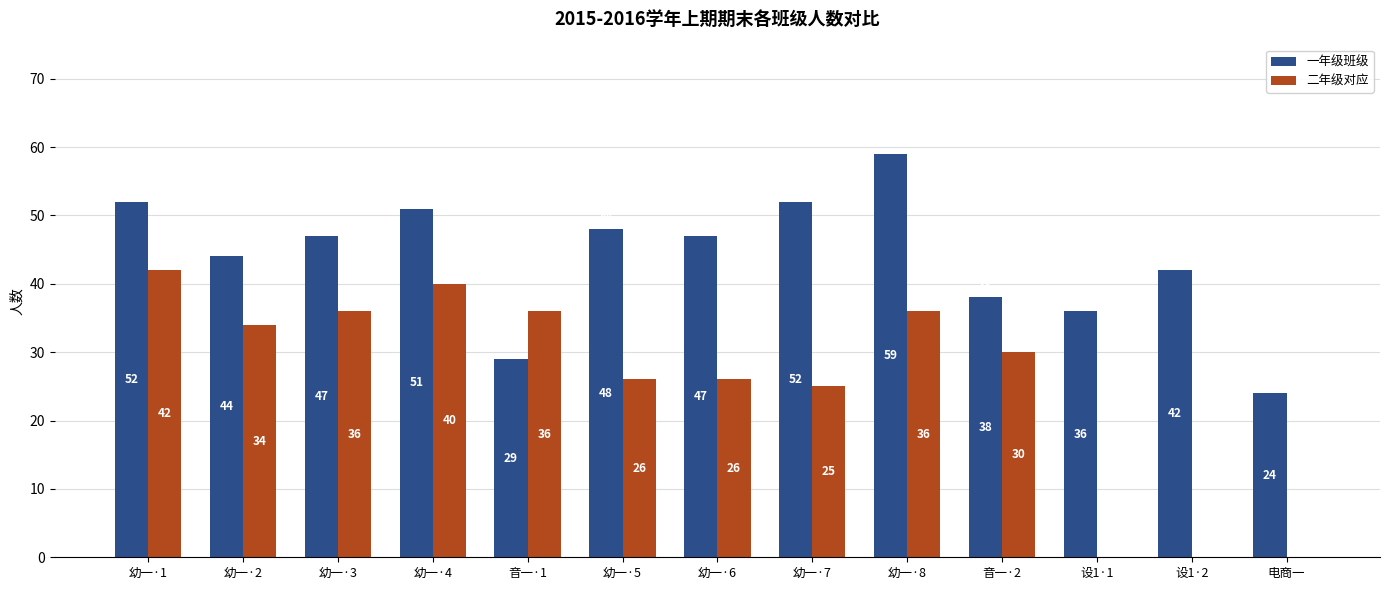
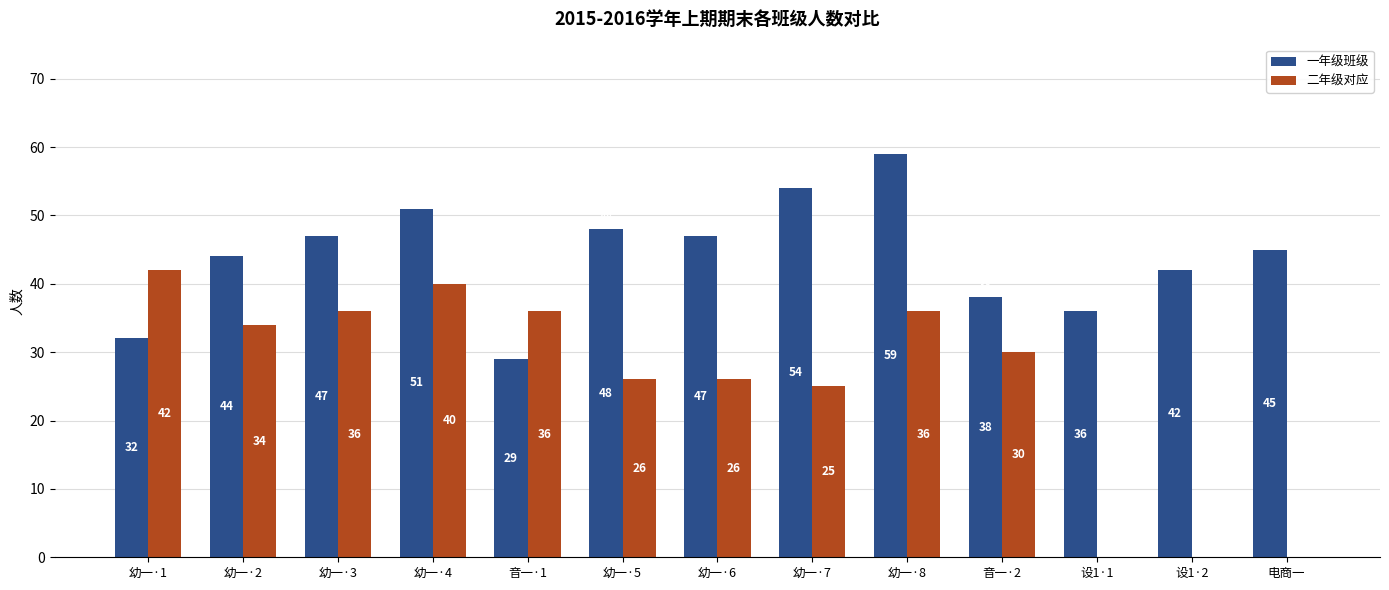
一年级班级, 幼一·1: 52 -> 32
一年级班级, 幼一·7: 52 -> 54
一年级班级, 电商一: 24 -> 45
